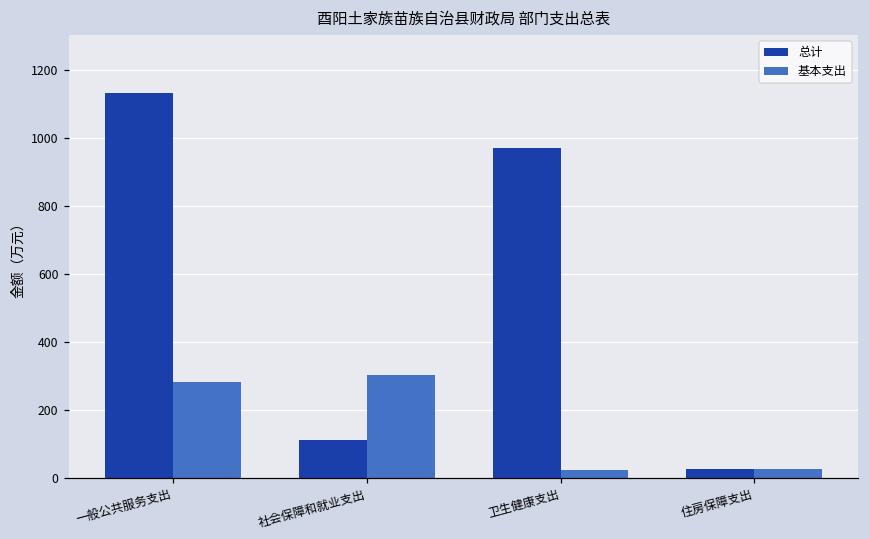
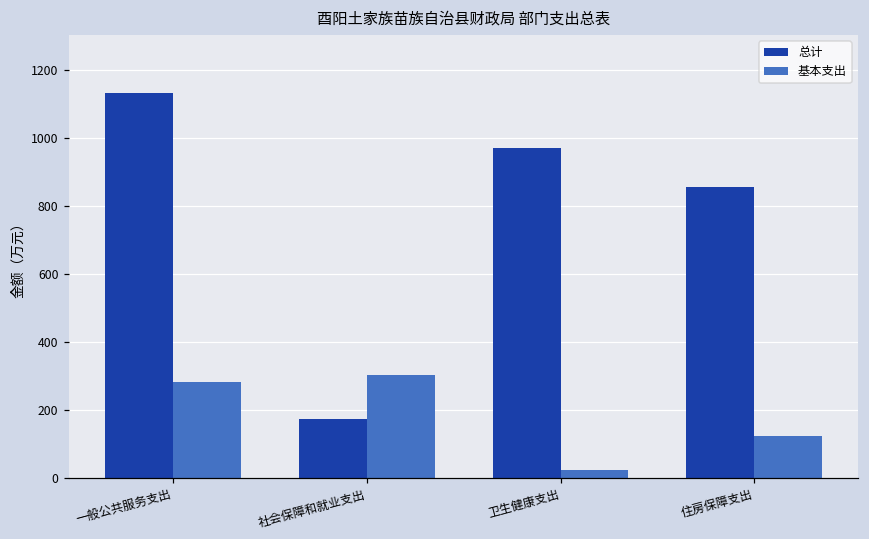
总计, 社会保障和就业支出: 110 -> 170
总计, 住房保障支出: 30 -> 860
基本支出, 住房保障支出: 30 -> 120
